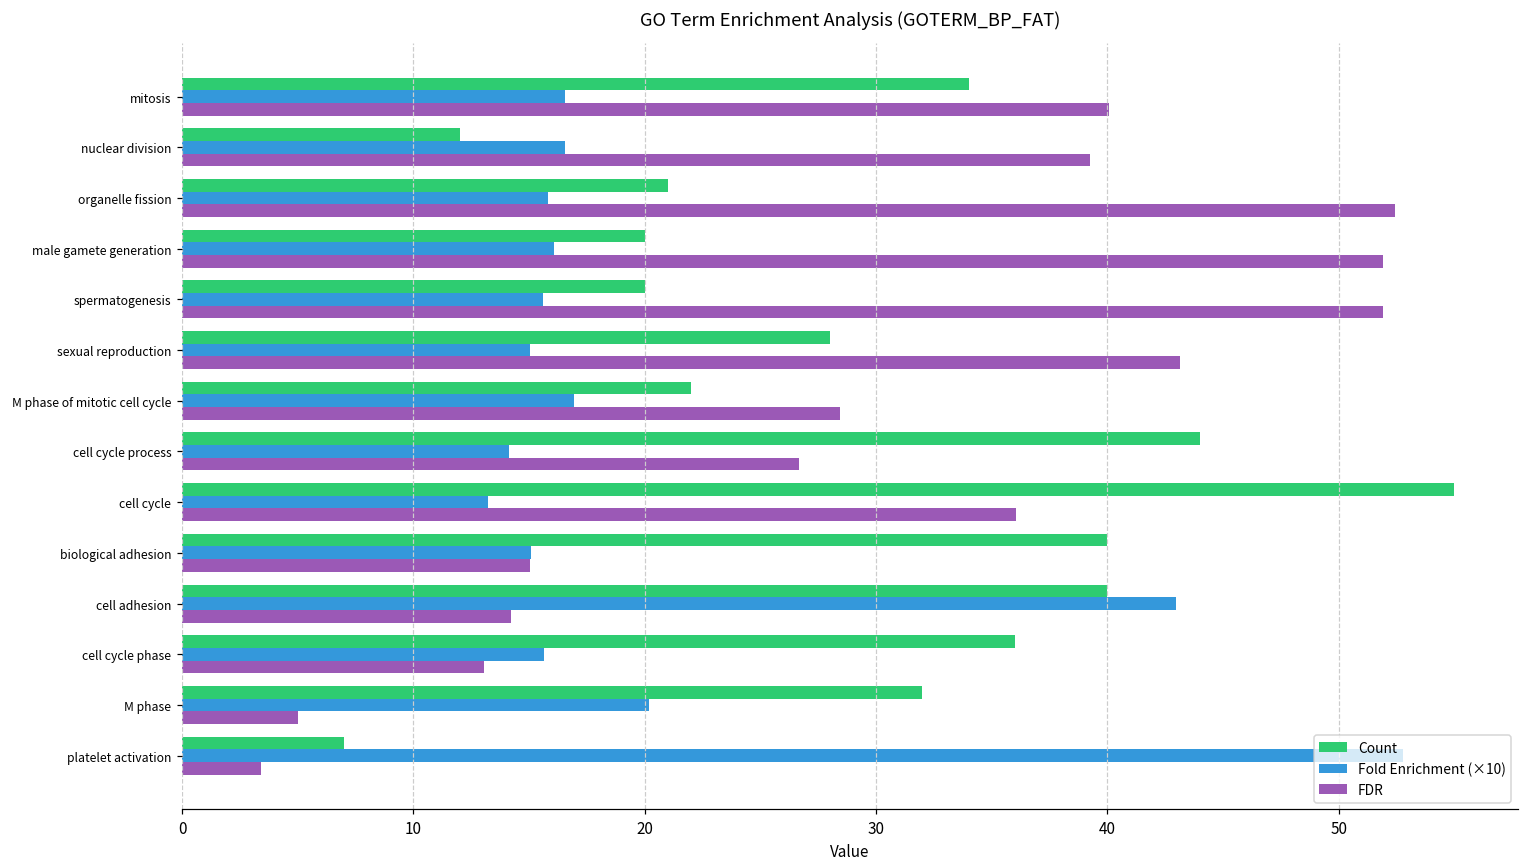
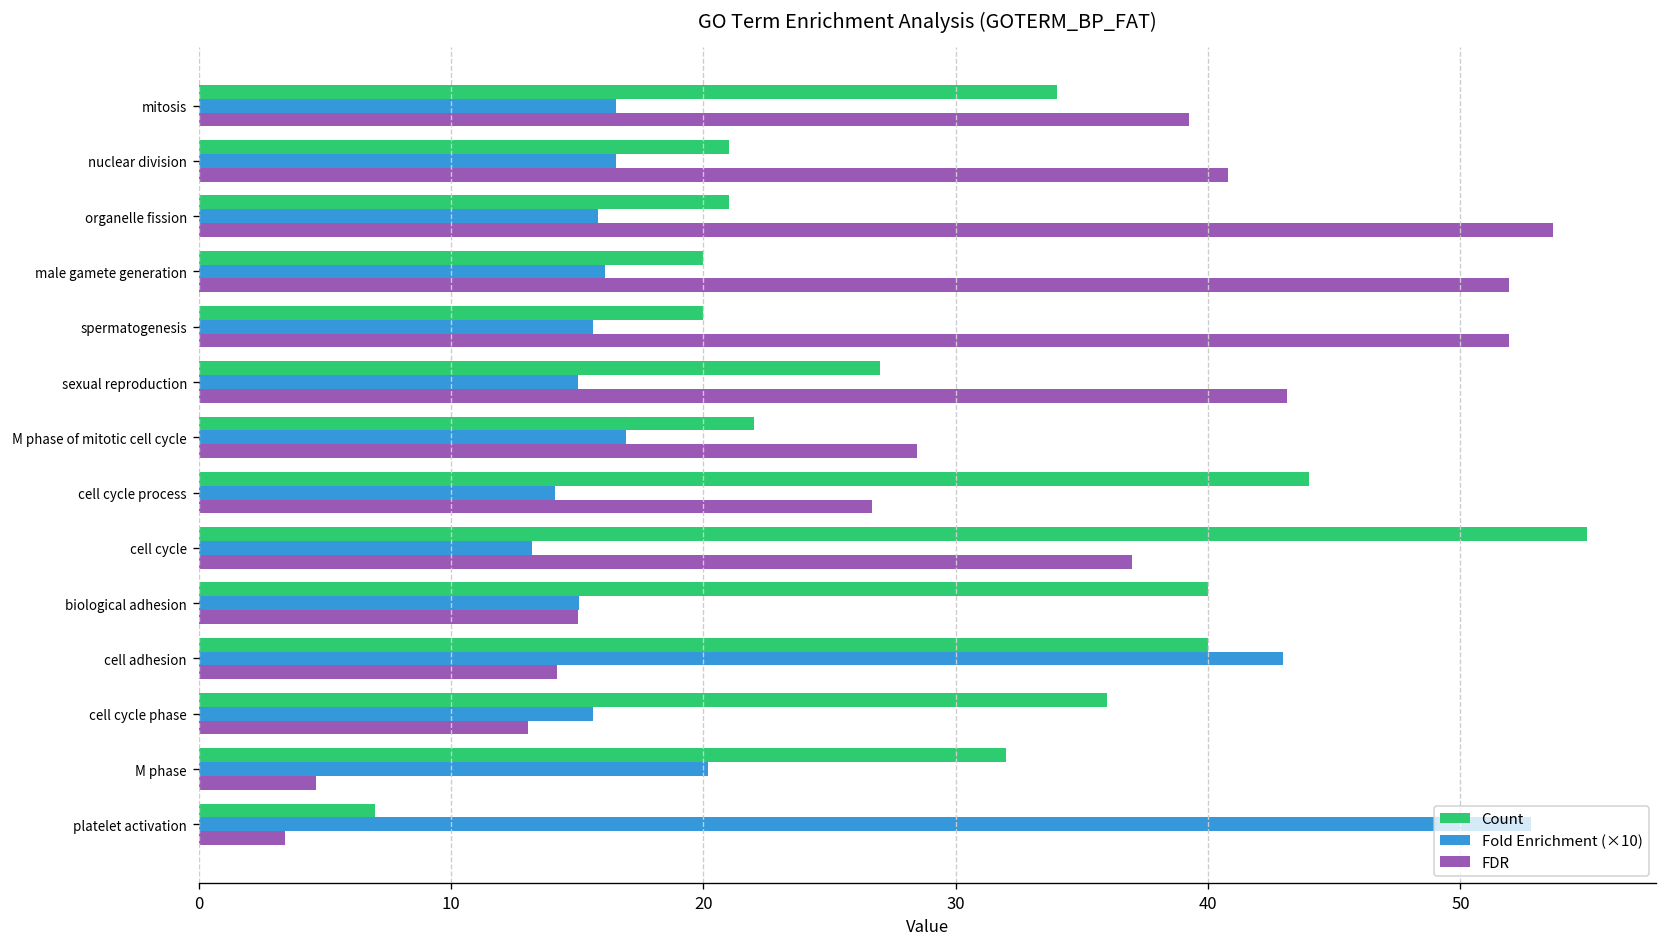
FDR, mitosis: 40.1 -> 39.2
Count, nuclear division: 12 -> 21
FDR, nuclear division: 39.2 -> 40.8
FDR, organelle fission: 52.4 -> 53.7
Count, sexual reproduction: 28 -> 27
FDR, cell cycle: 36.1 -> 37.0
FDR, M phase: 5.0 -> 4.6
